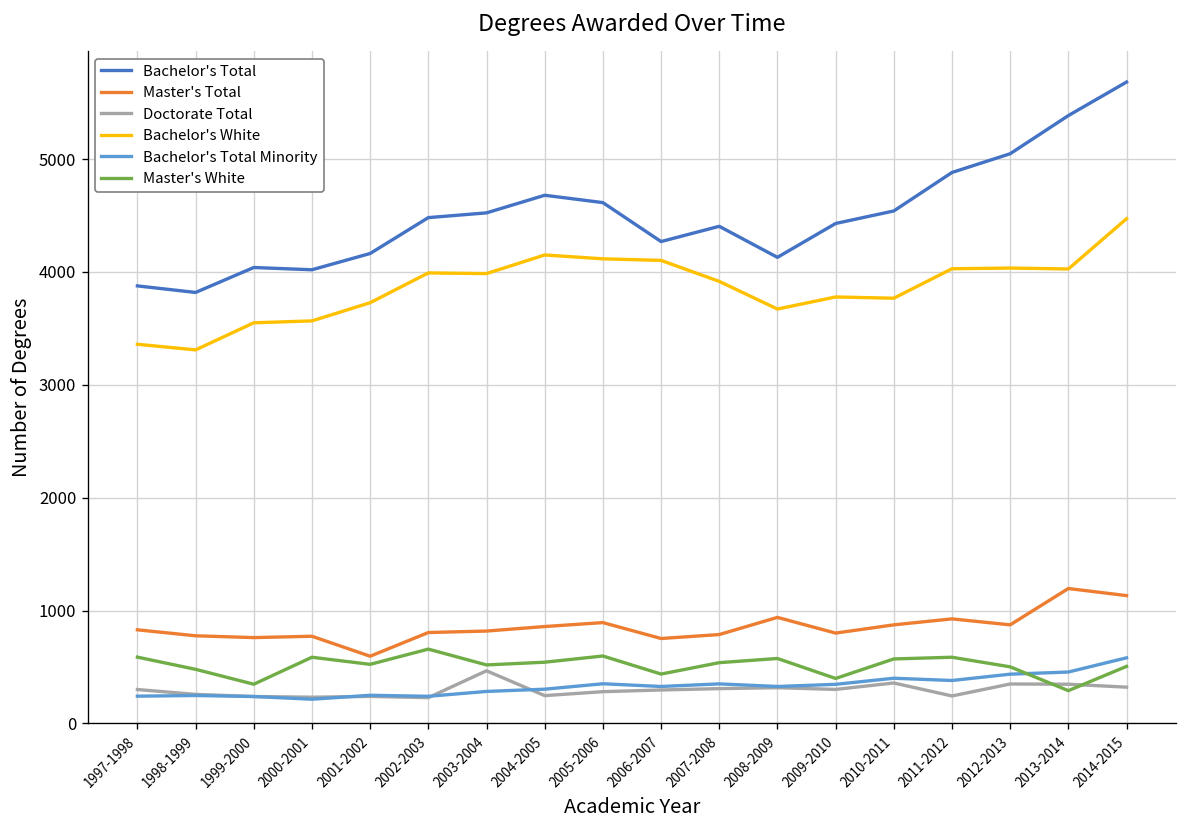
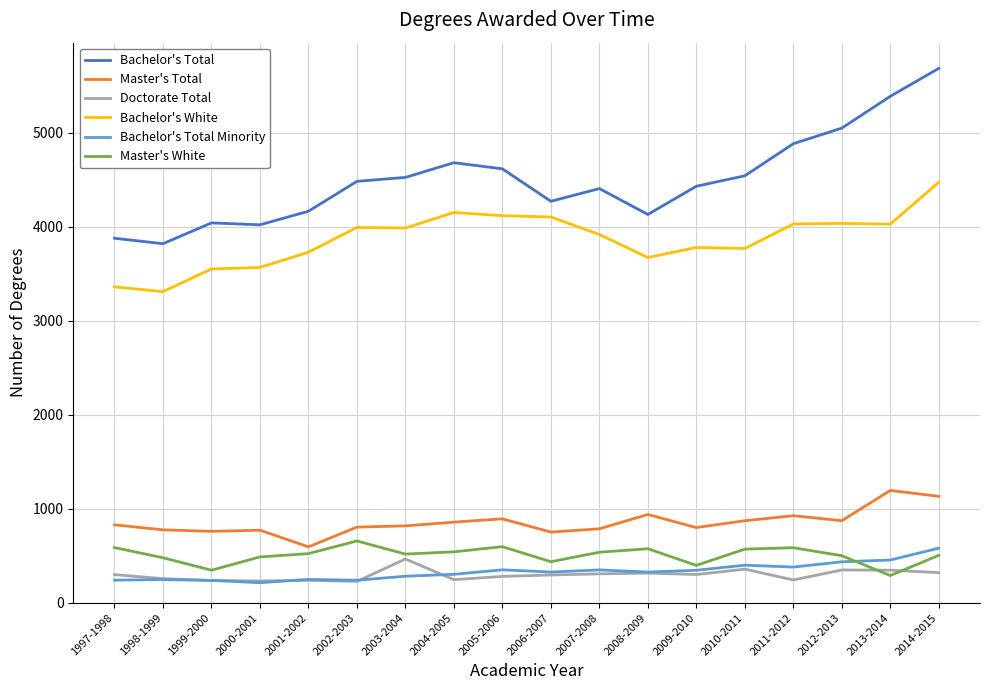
Master's White, 2000-2001: 600 -> 500
